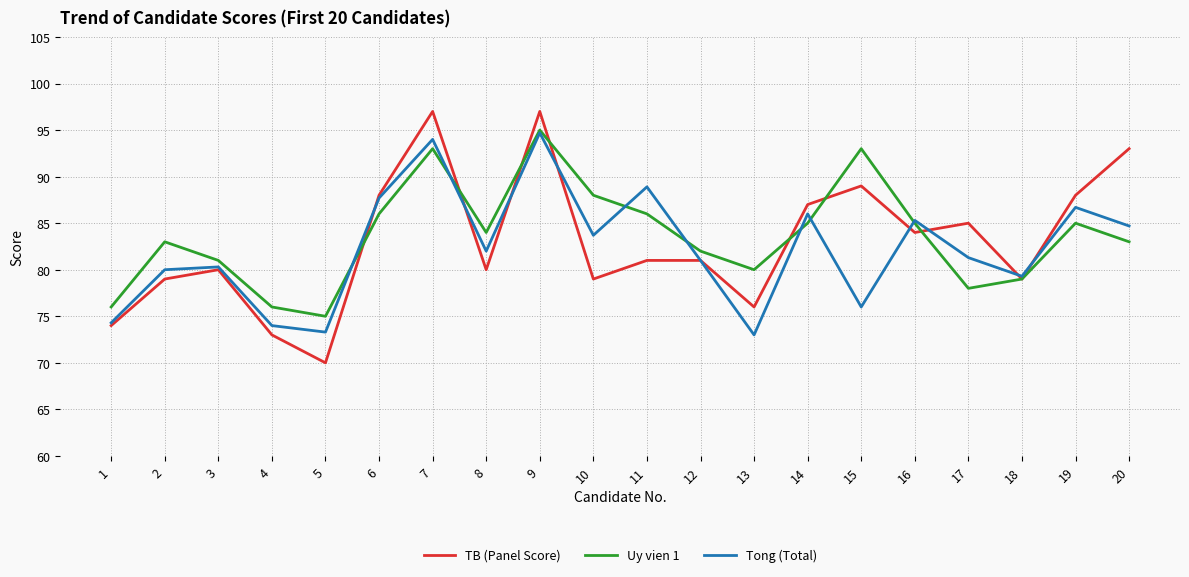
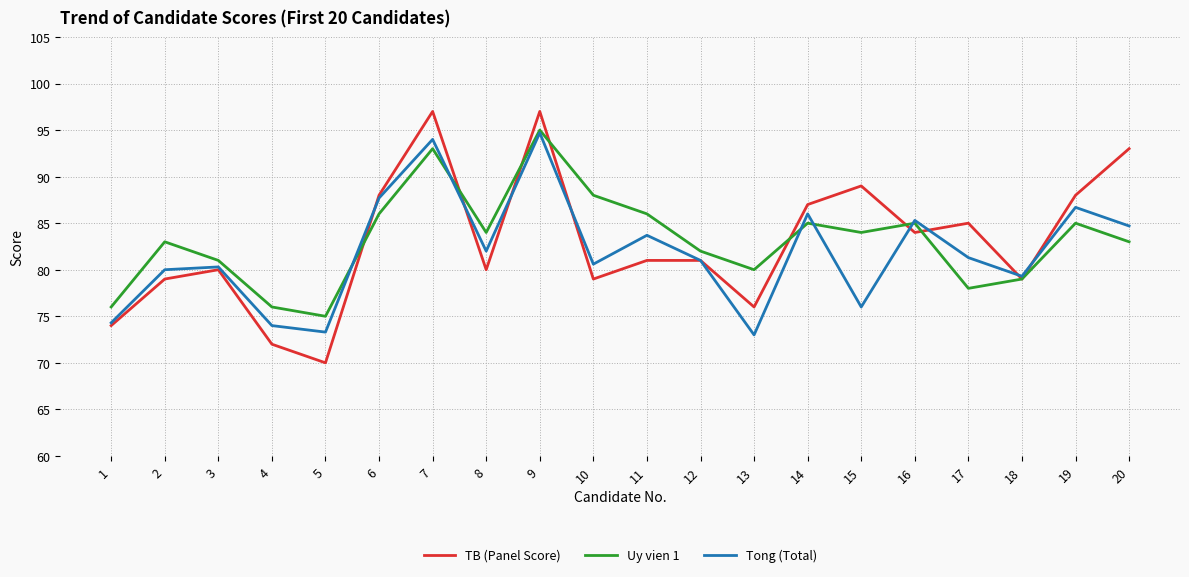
TB (Panel Score), 4: 73 -> 72
Tong (Total), 10: 84 -> 81
Tong (Total), 11: 89 -> 84
Uy vien 1, 15: 93 -> 84
